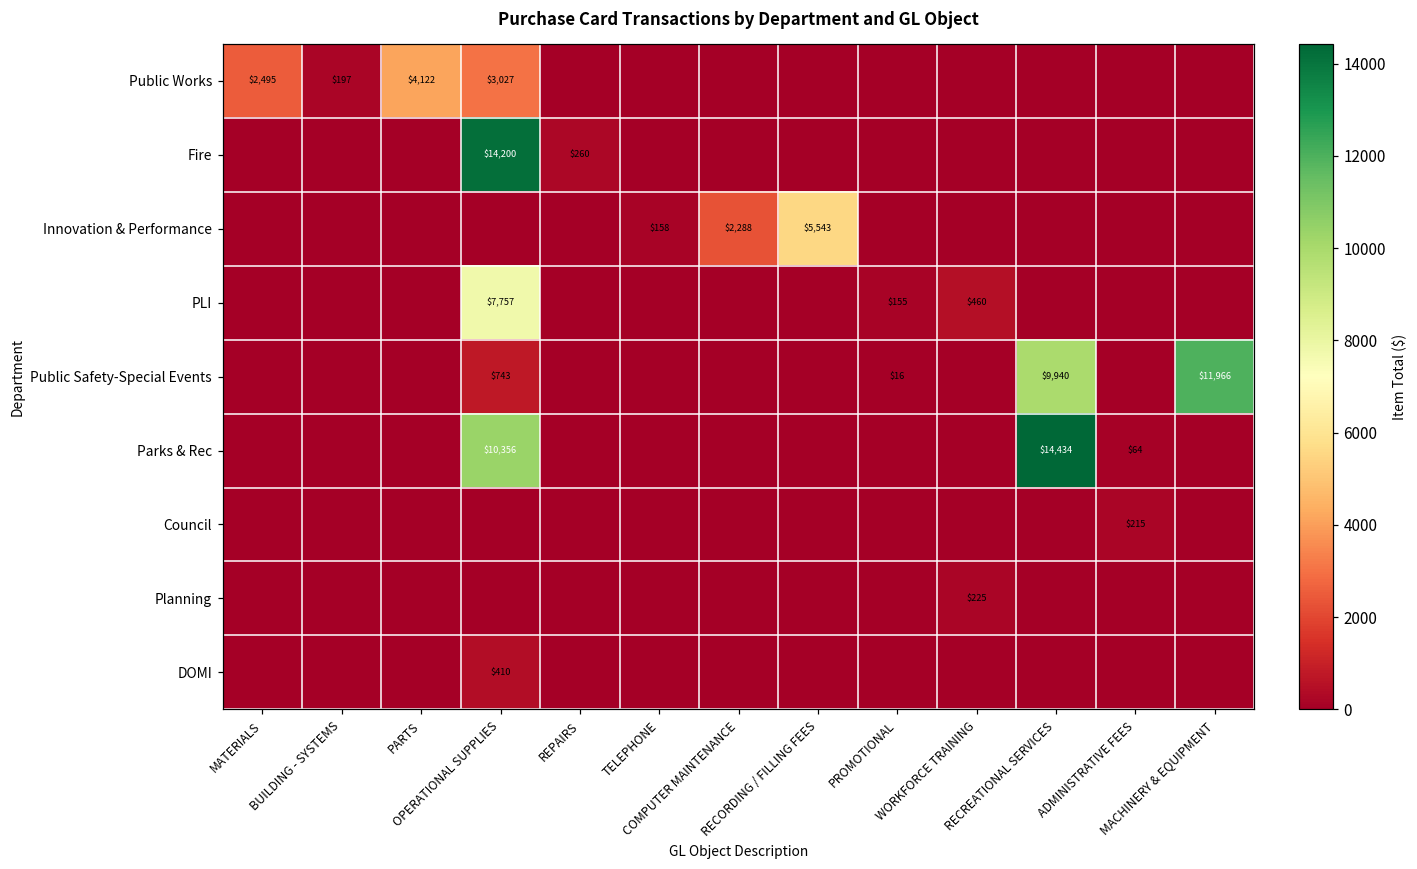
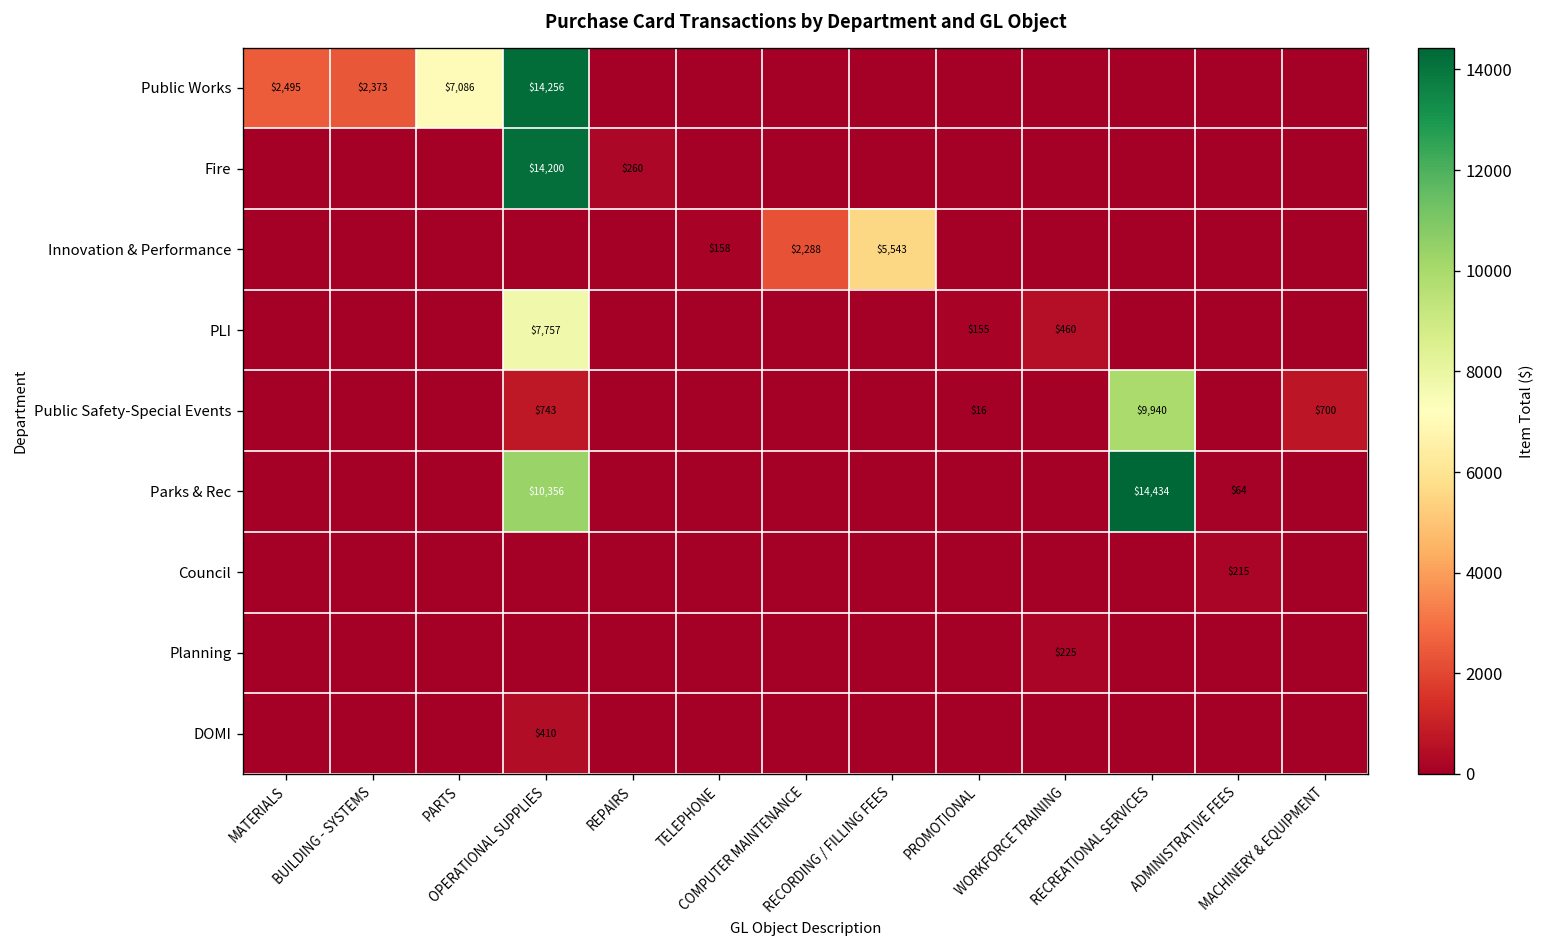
Public Works, BUILDING - SYSTEMS: $197 -> $2,373
Public Works, PARTS: $4,122 -> $7,086
Public Works, OPERATIONAL SUPPLIES: $3,027 -> $14,256
Public Safety-Special Events, MACHINERY & EQUIPMENT: $11,966 -> $700
